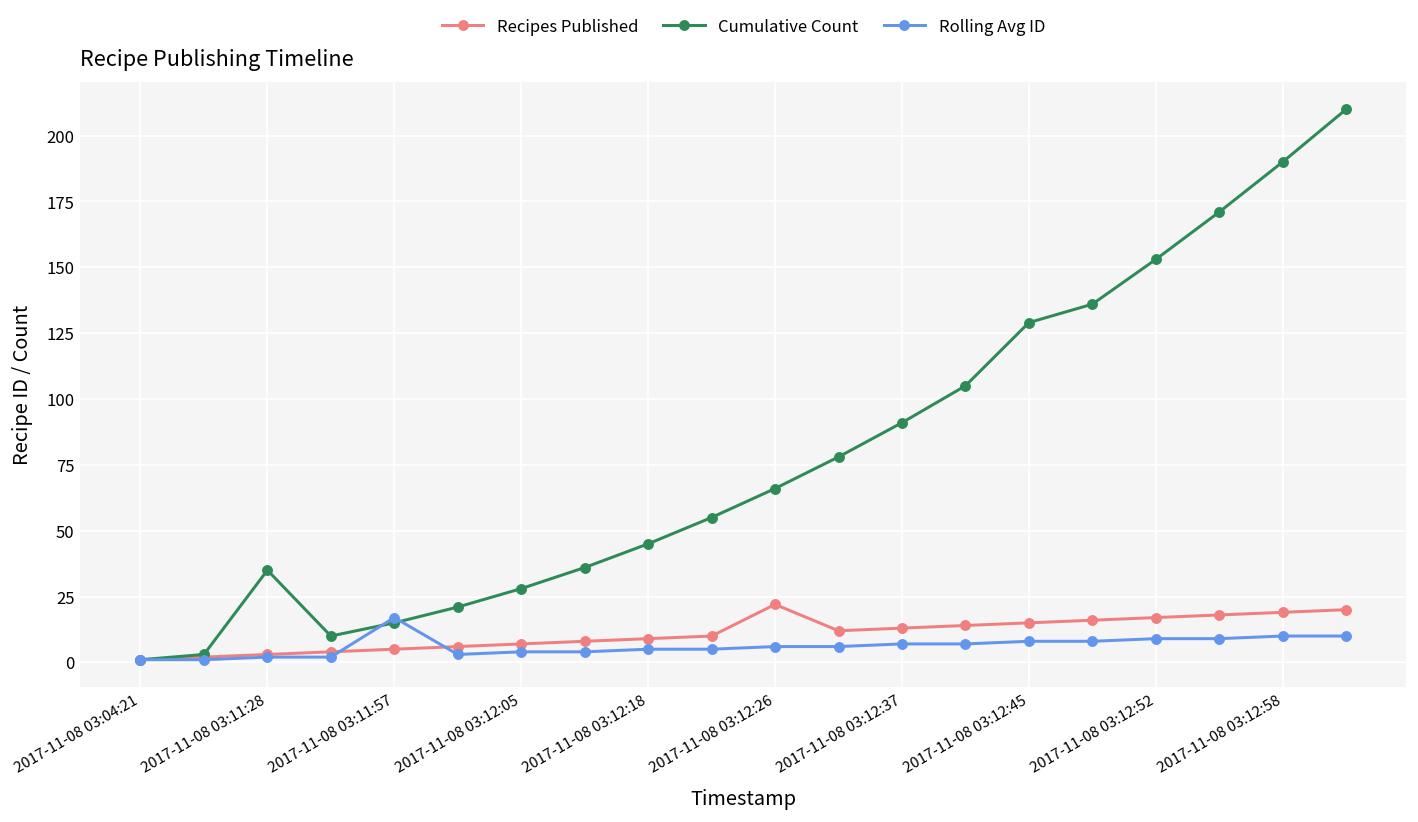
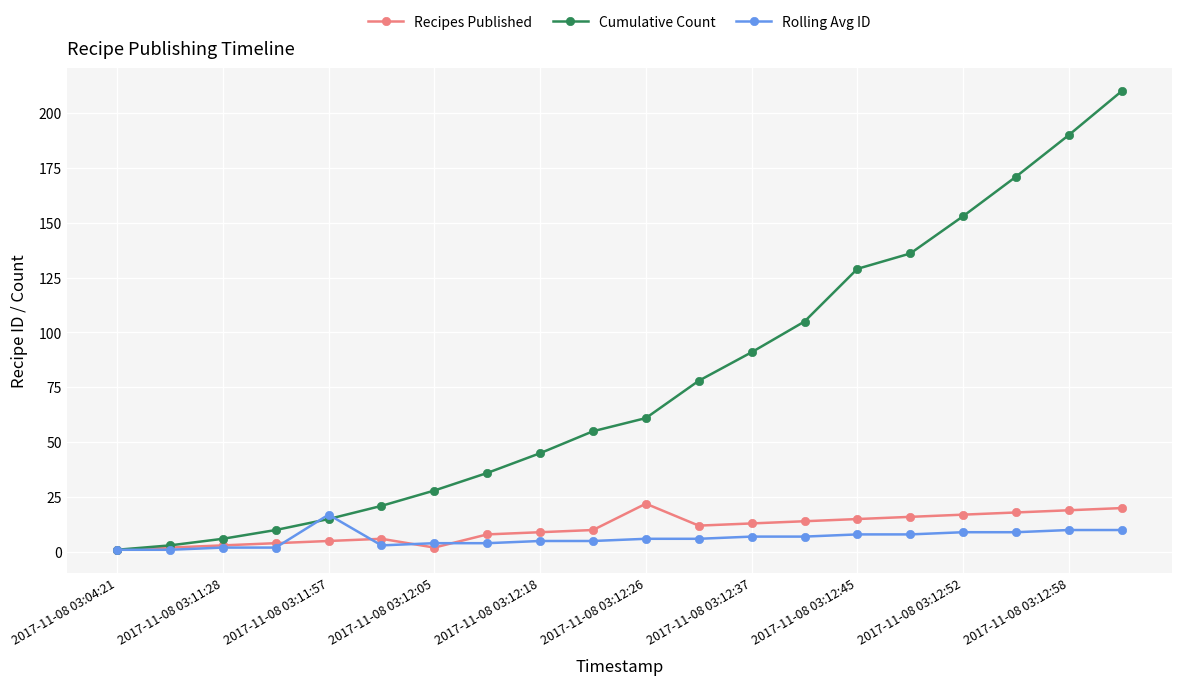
Cumulative Count, 2017-11-08 03:11:28: 35 -> 6
Recipes Published, 2017-11-08 03:12:05: 7 -> 2
Cumulative Count, 2017-11-08 03:12:26: 66 -> 61
